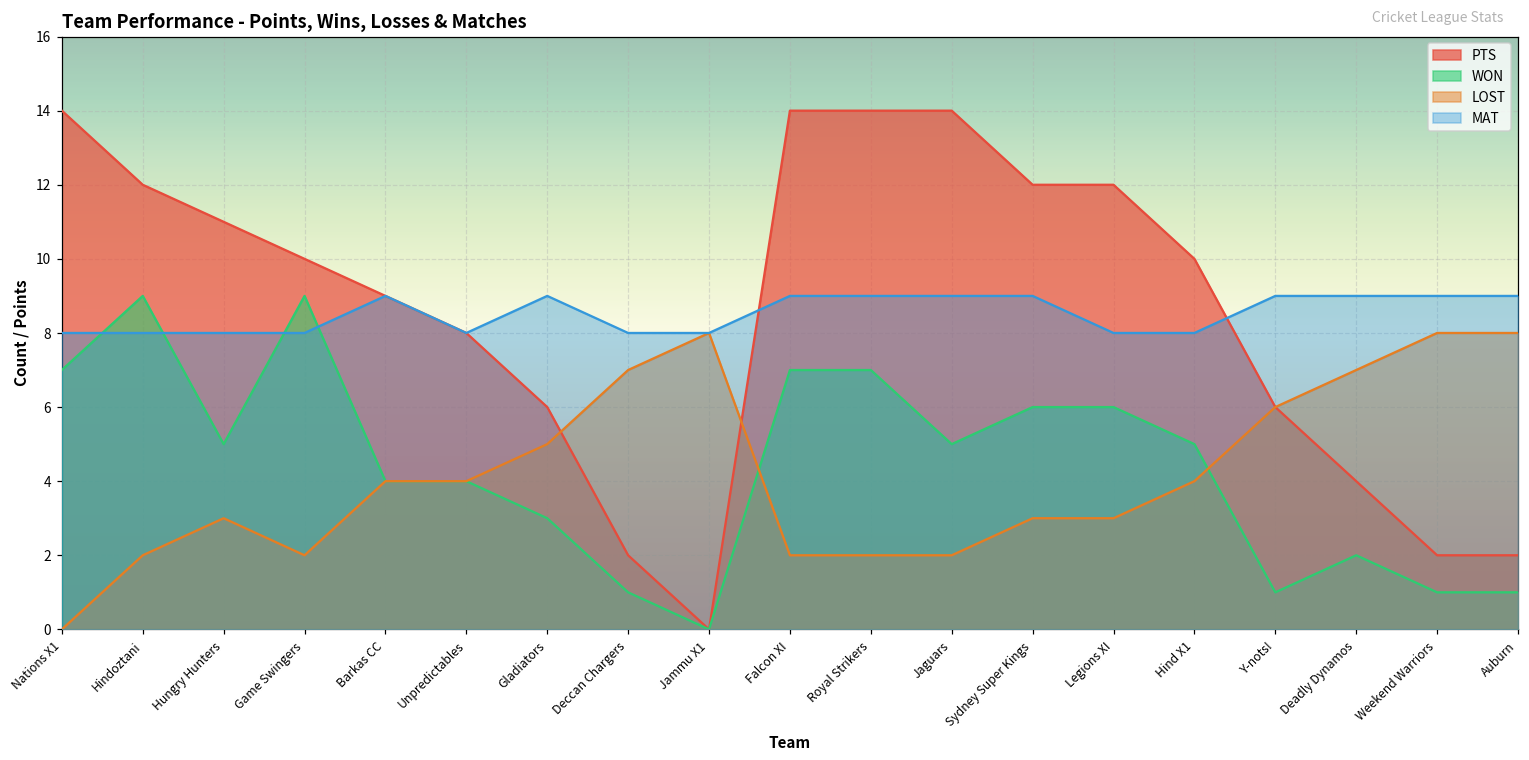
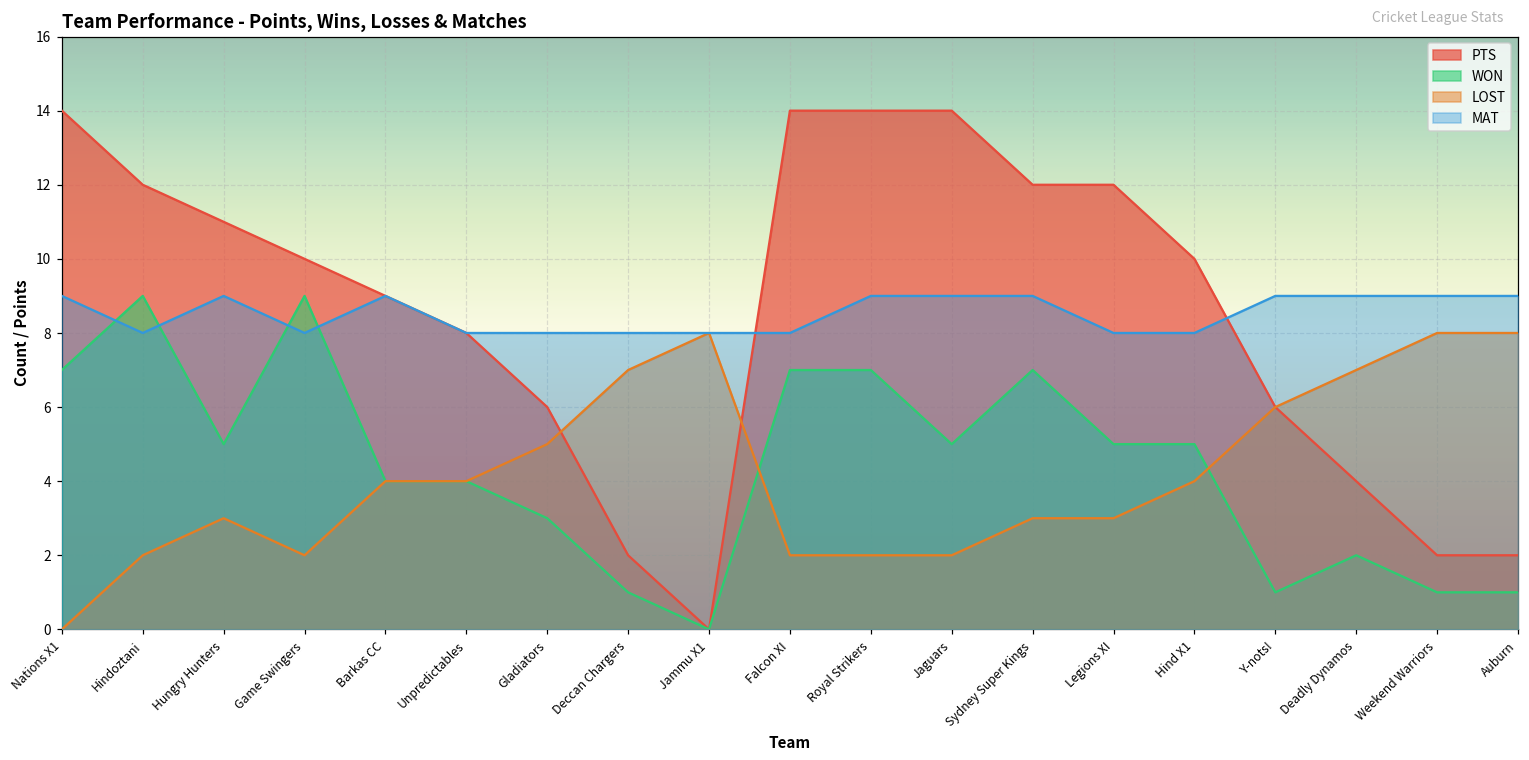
MAT, Nations X1: 8 -> 9
MAT, Hungry Hunters: 8 -> 9
MAT, Gladiators: 9 -> 8
MAT, Falcon XI: 9 -> 8
WON, Sydney Super Kings: 6 -> 7
WON, Legions XI: 6 -> 5
